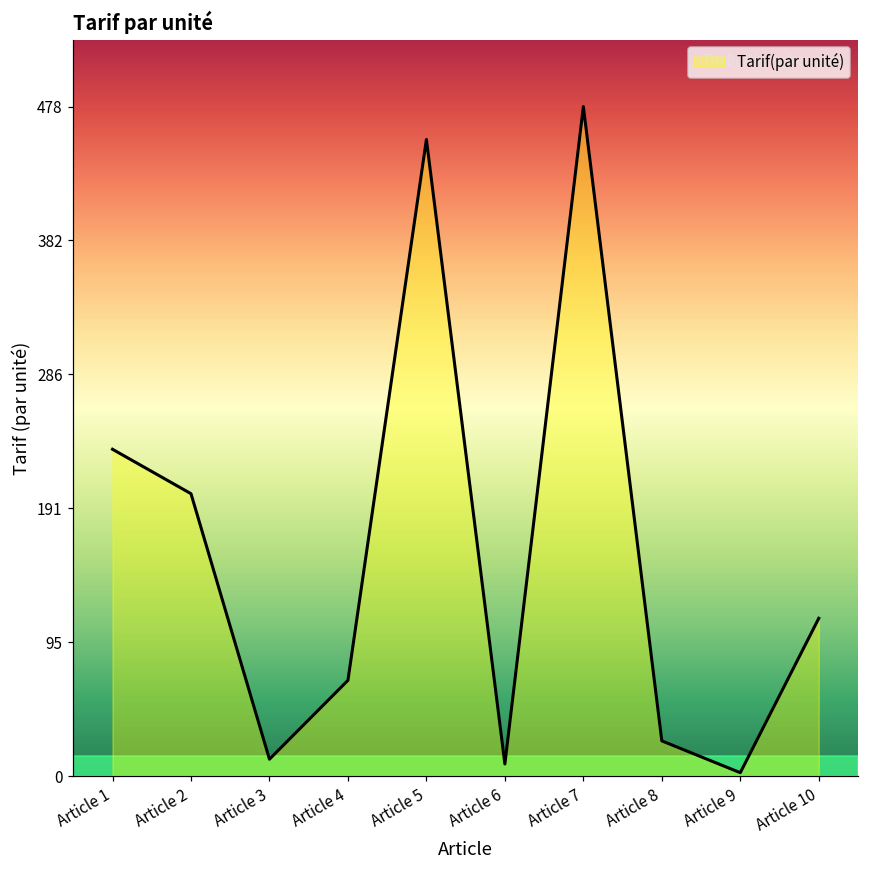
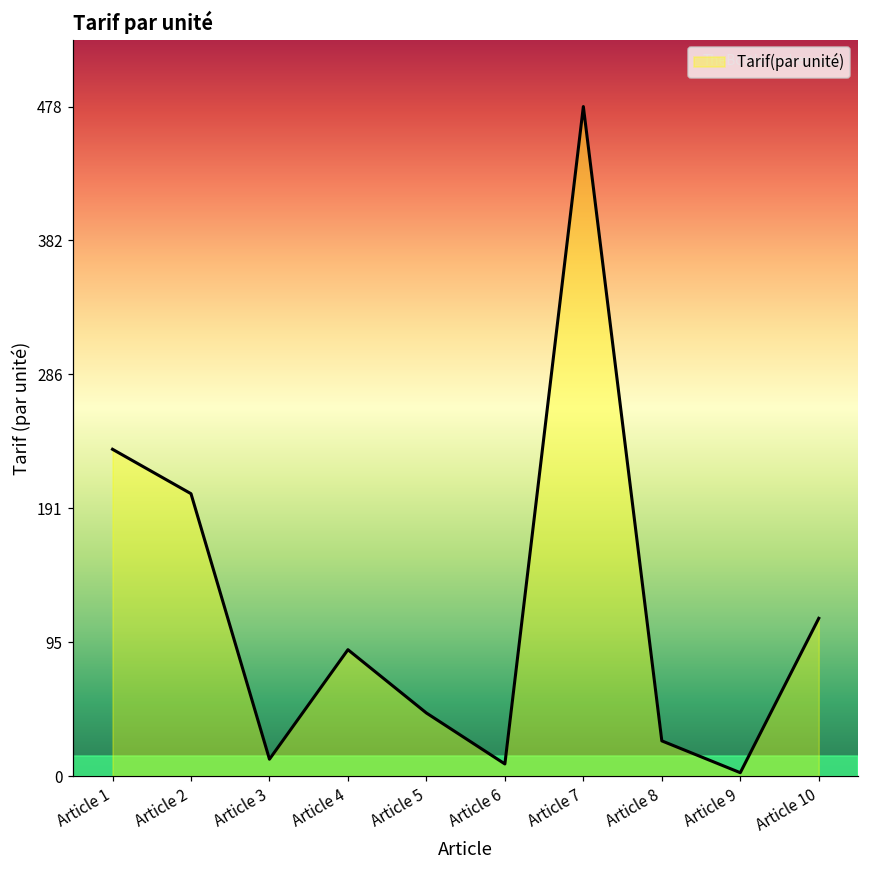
Article 4: 68 -> 90
Article 5: 455 -> 45
